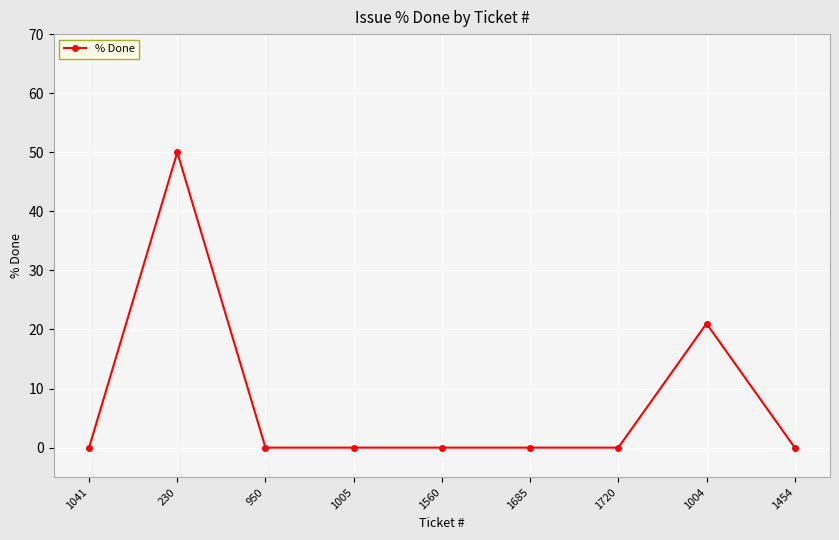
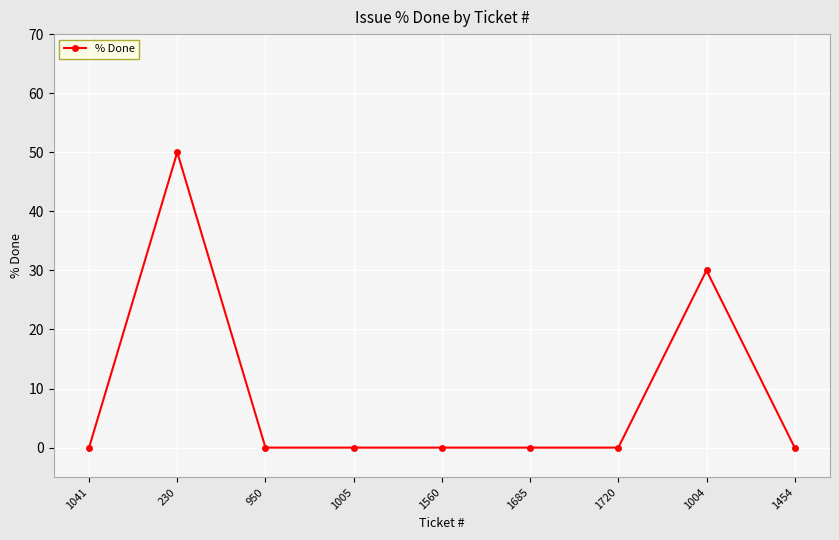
1004: 21 -> 30
